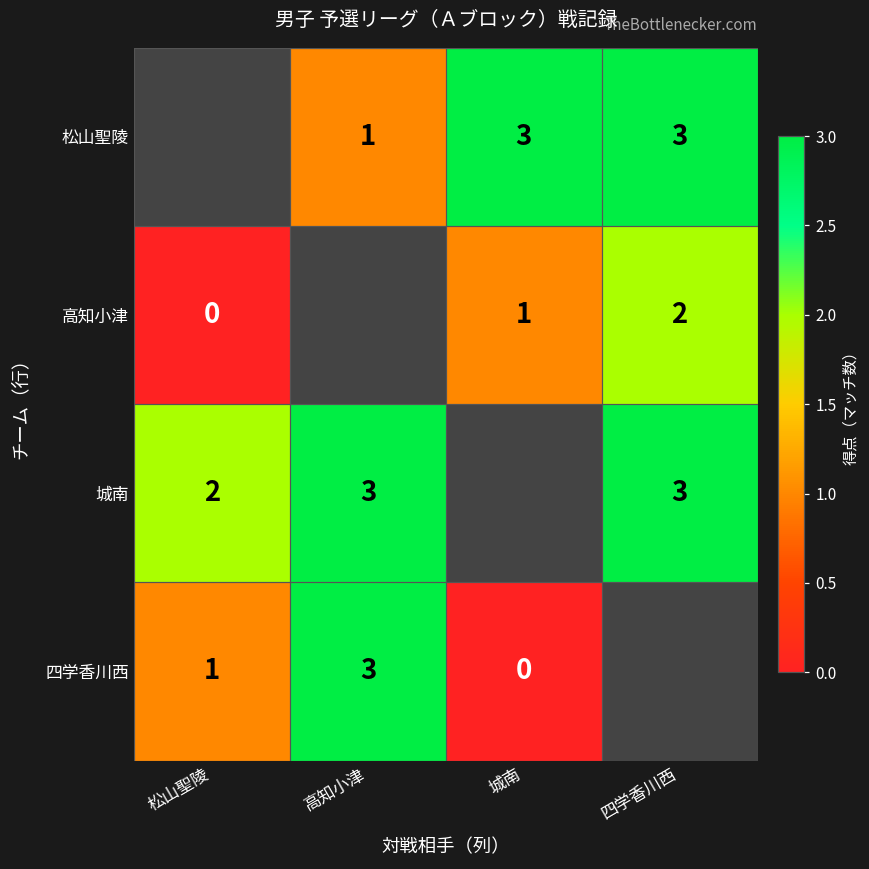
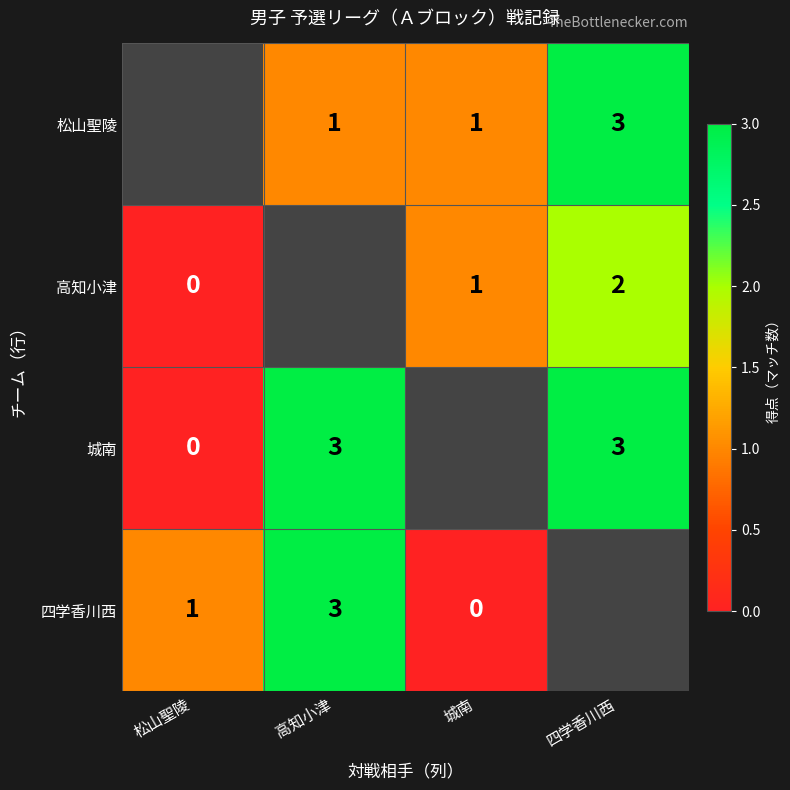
松山聖陵, 城南: 3 -> 1
城南, 松山聖陵: 2 -> 0
